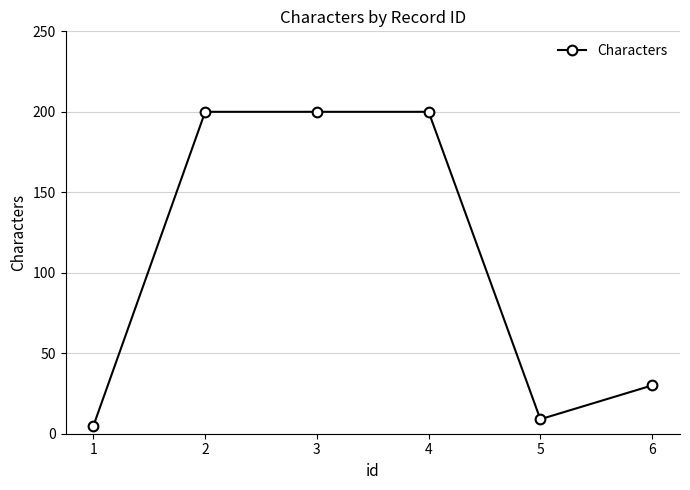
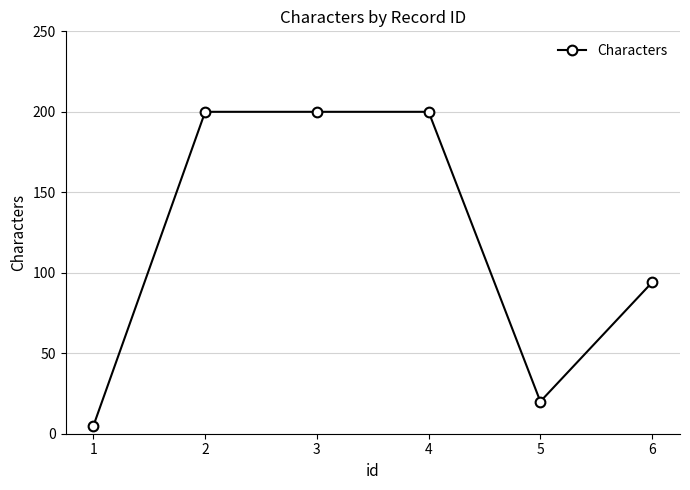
5: 9 -> 20
6: 30 -> 94
